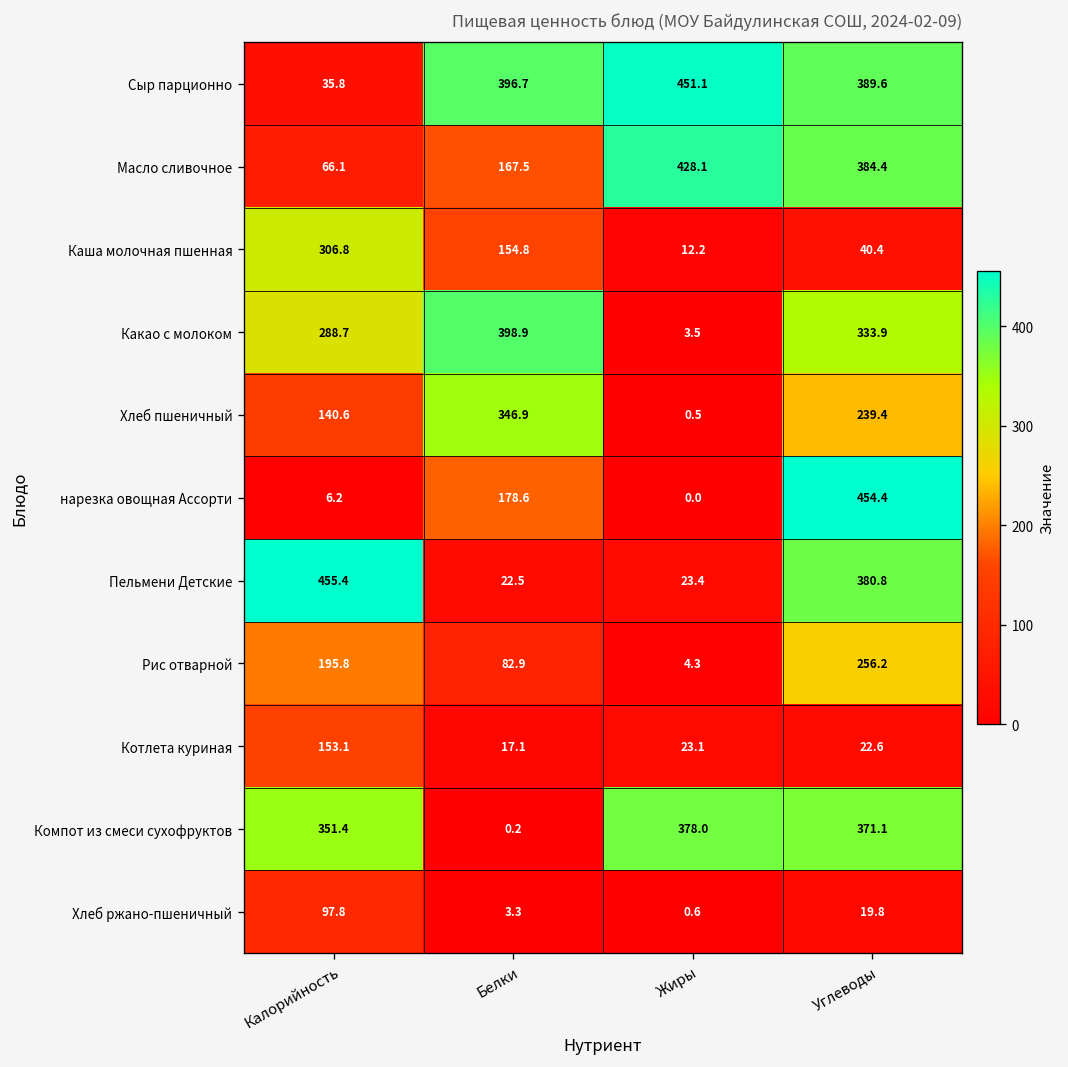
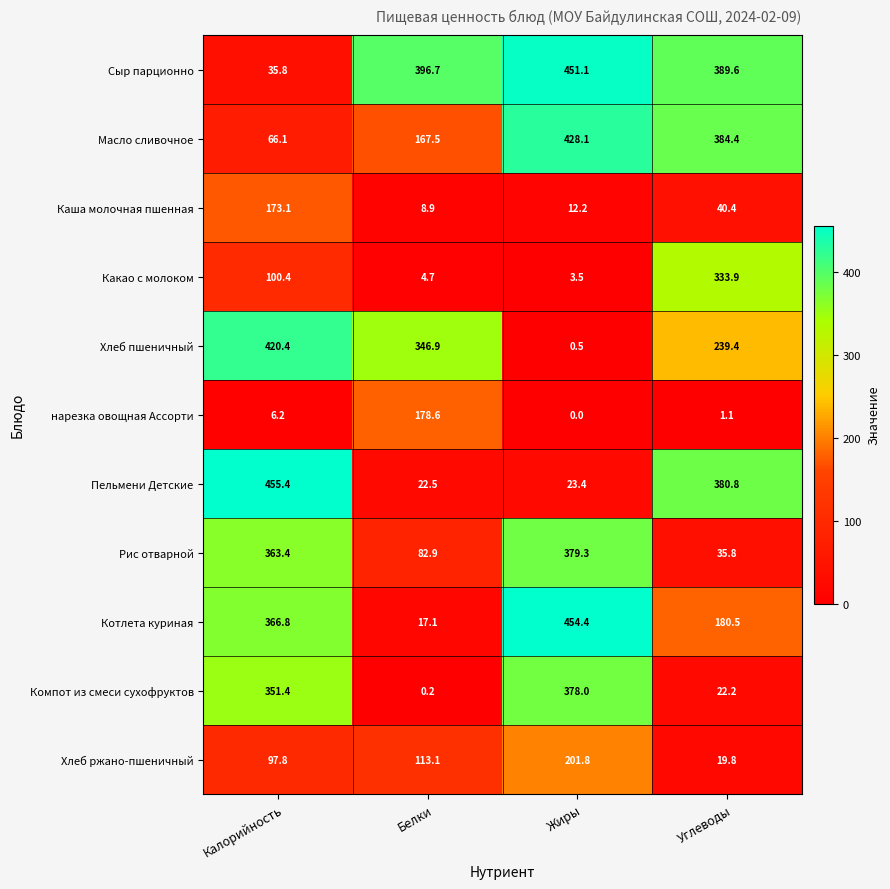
Каша молочная пшенная, Калорийность: 306.8 -> 173.1
Каша молочная пшенная, Белки: 154.8 -> 8.9
Какао с молоком, Калорийность: 288.7 -> 100.4
Какао с молоком, Белки: 398.9 -> 4.7
Хлеб пшеничный, Калорийность: 140.6 -> 420.4
нарезка овощная Ассорти, Углеводы: 454.4 -> 1.1
Рис отварной, Калорийность: 195.8 -> 363.4
Рис отварной, Жиры: 4.3 -> 379.3
Рис отварной, Углеводы: 256.2 -> 35.8
Котлета куриная, Калорийность: 153.1 -> 366.8
Котлета куриная, Жиры: 23.1 -> 454.4
Котлета куриная, Углеводы: 22.6 -> 180.5
Компот из смеси сухофруктов, Углеводы: 371.1 -> 22.2
Хлеб ржано-пшеничный, Белки: 3.3 -> 113.1
Хлеб ржано-пшеничный, Жиры: 0.6 -> 201.8
